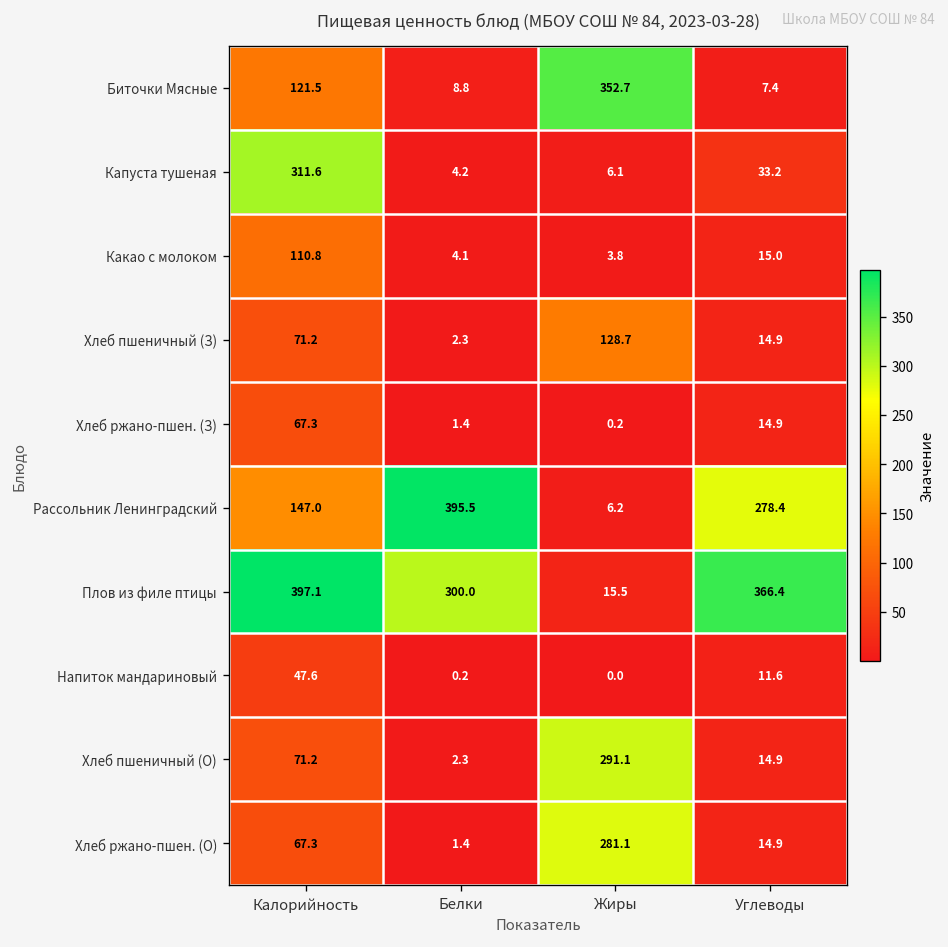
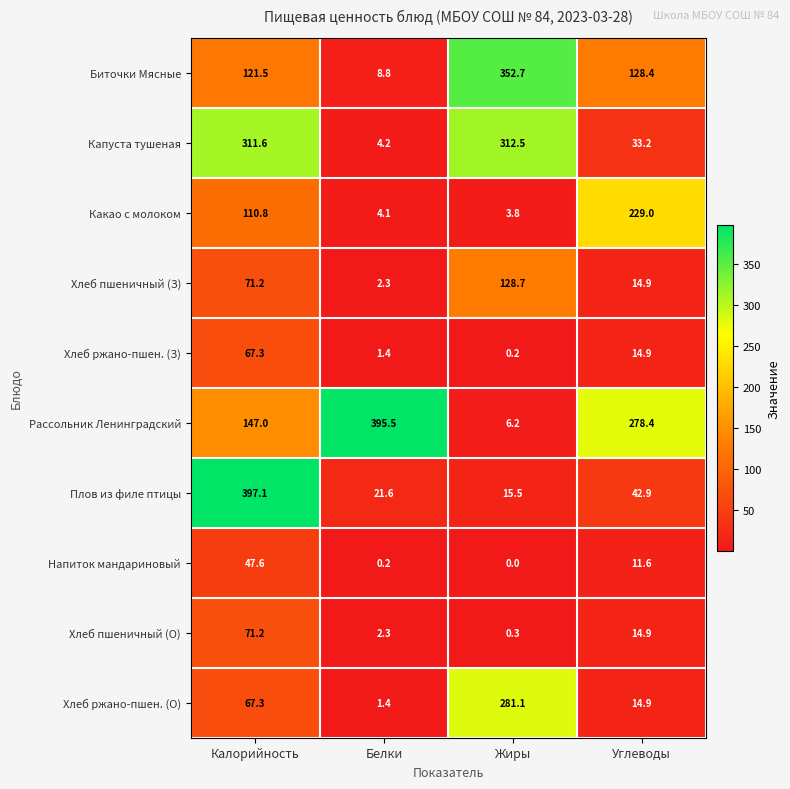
Биточки Мясные, Углеводы: 7.4 -> 128.4
Капуста тушеная, Жиры: 6.1 -> 312.5
Какао с молоком, Углеводы: 15.0 -> 229.0
Плов из филе птицы, Белки: 300.0 -> 21.6
Плов из филе птицы, Углеводы: 366.4 -> 42.9
Хлеб пшеничный (О), Жиры: 291.1 -> 0.3
